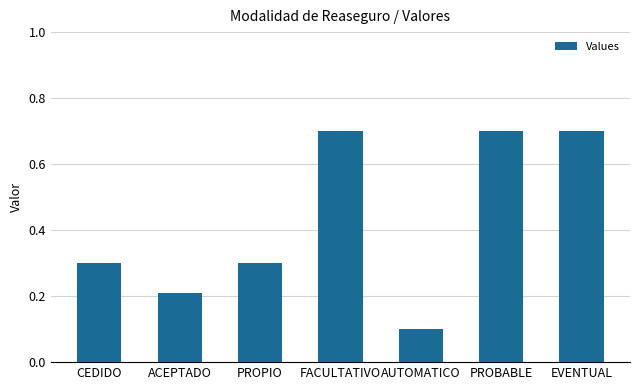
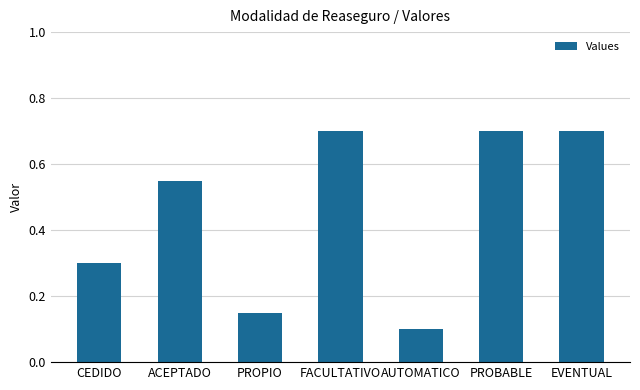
ACEPTADO: 0.21 -> 0.55
PROPIO: 0.30 -> 0.15
